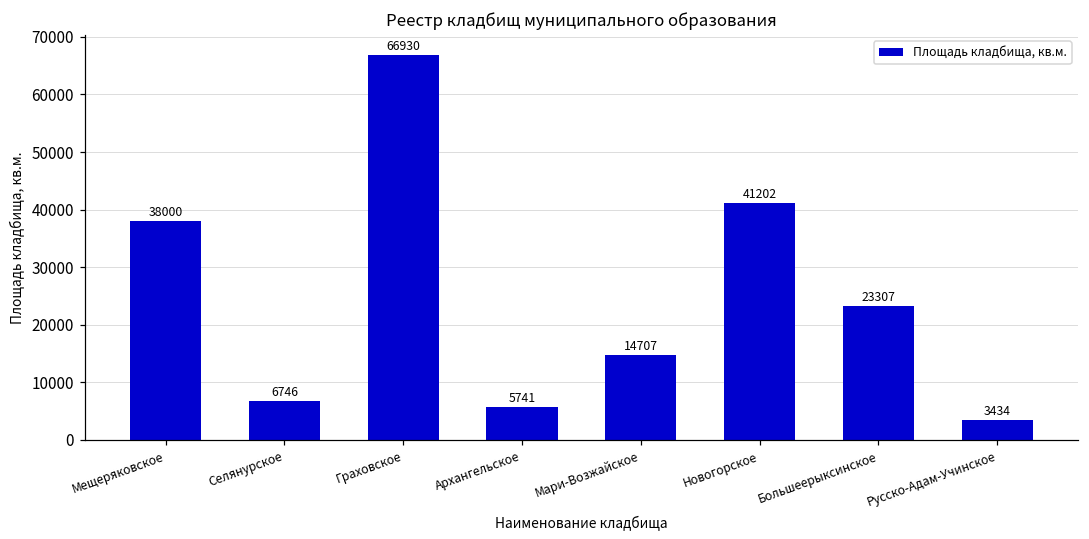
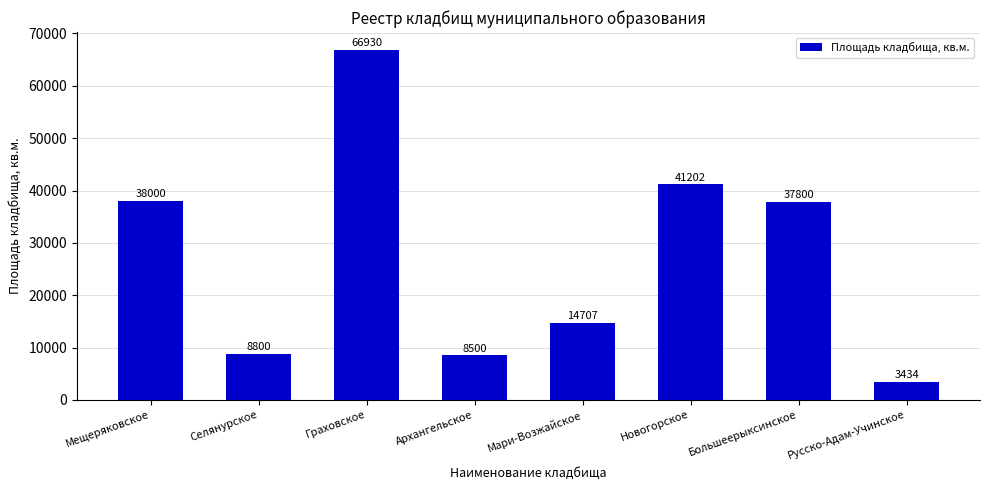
Селянурское: 6746 -> 8800
Архангельское: 5741 -> 8500
Большеерыксинское: 23307 -> 37800
